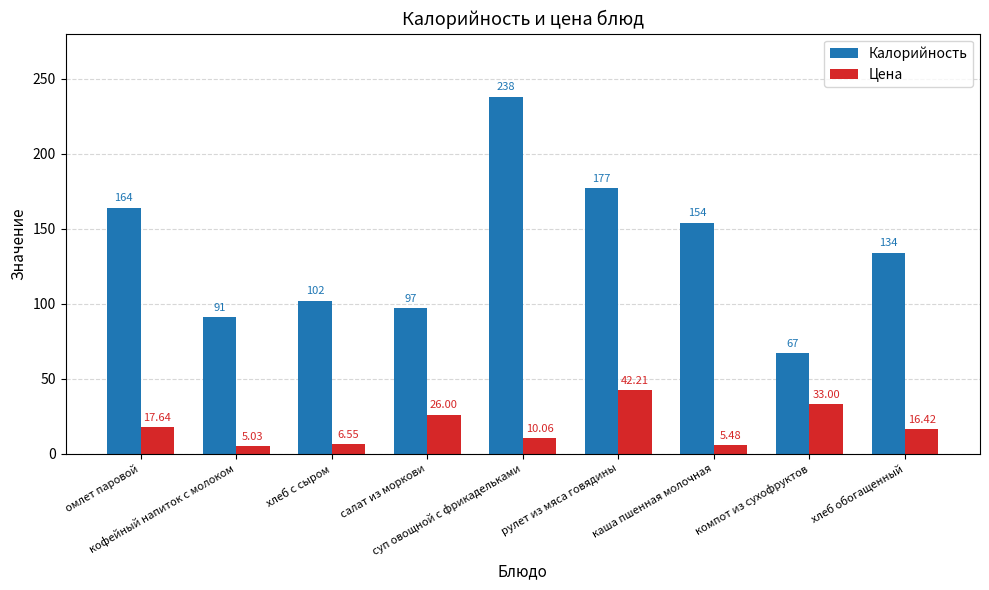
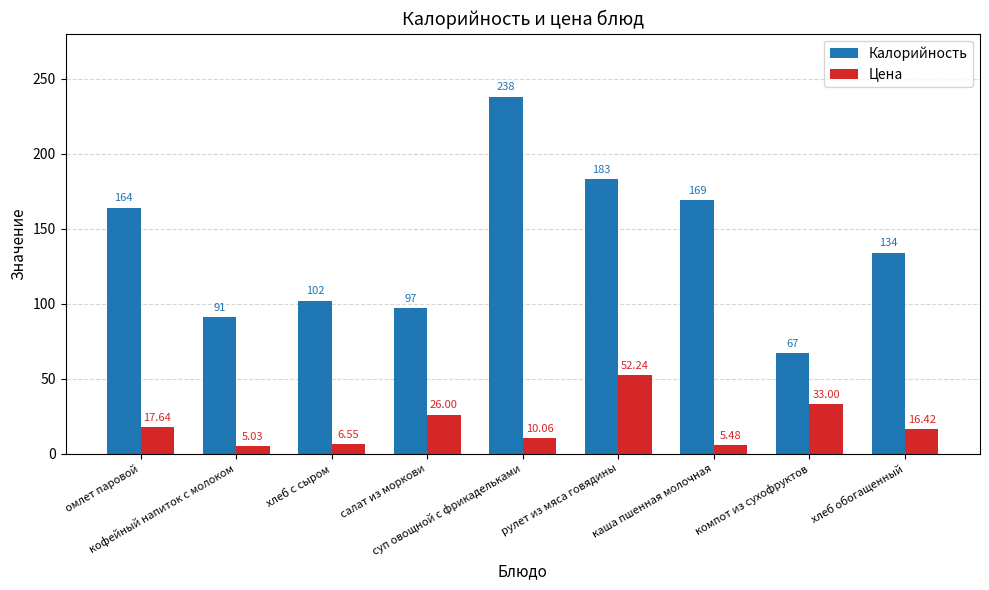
Калорийность, рулет из мяса говядины: 177 -> 183
Цена, рулет из мяса говядины: 42.21 -> 52.24
Калорийность, каша пшенная молочная: 154 -> 169
